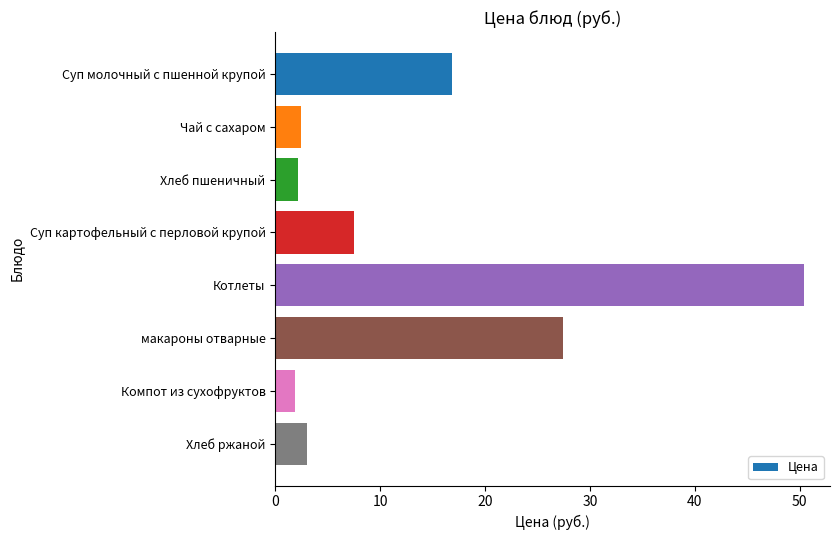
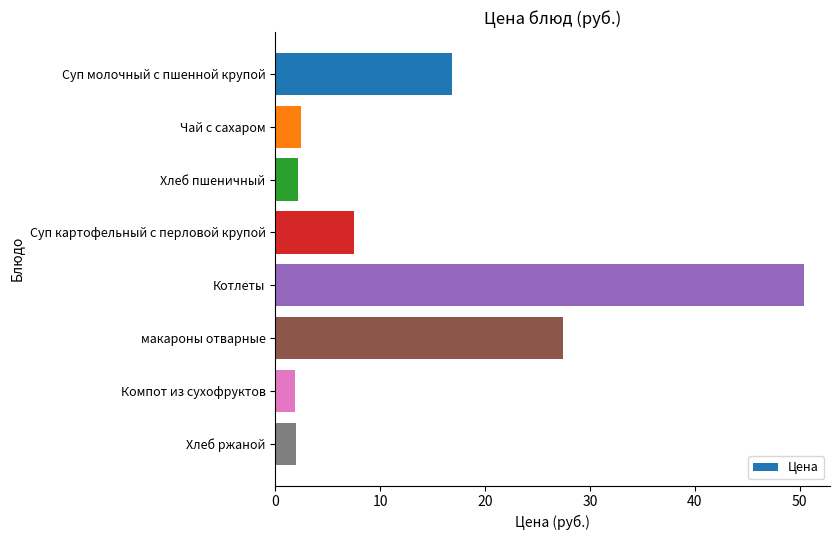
Хлеб ржаной: 3.0 -> 2.0
